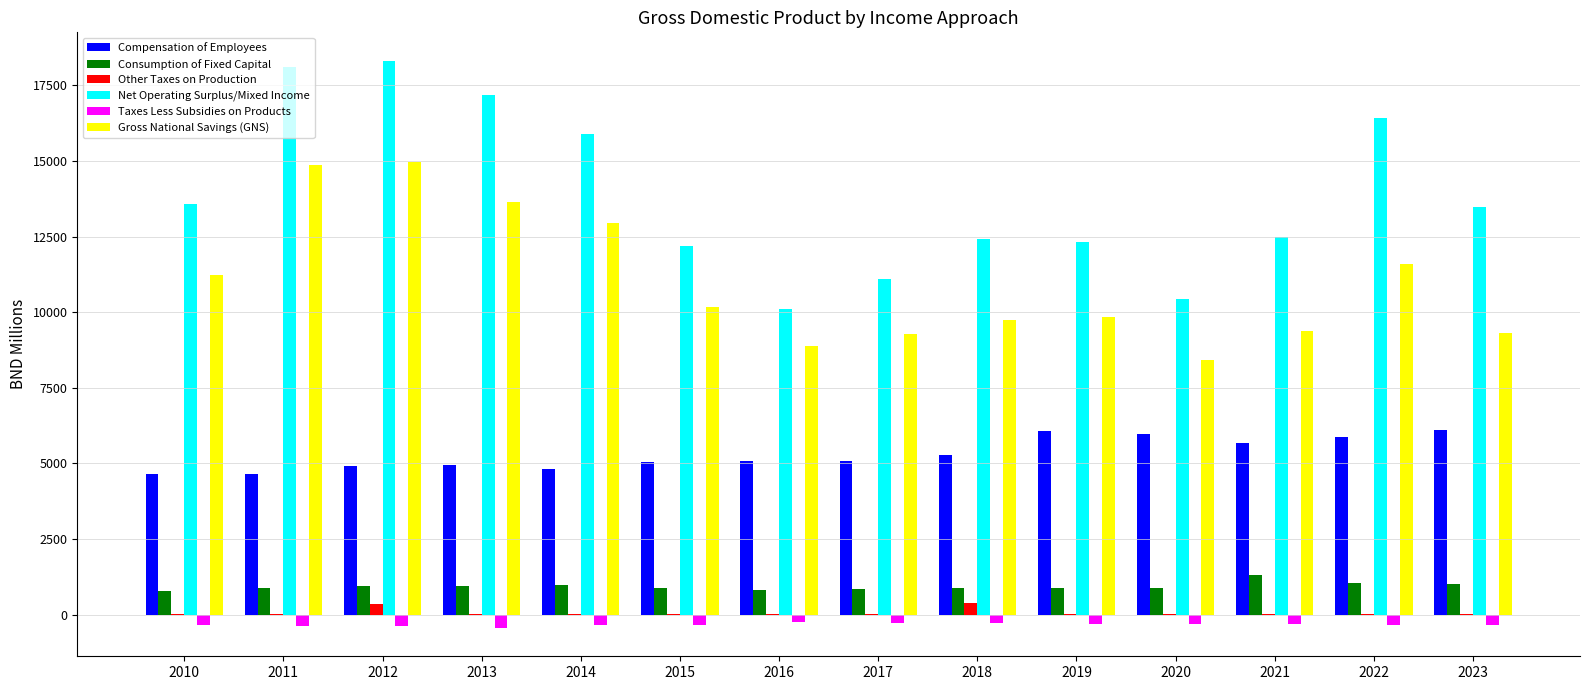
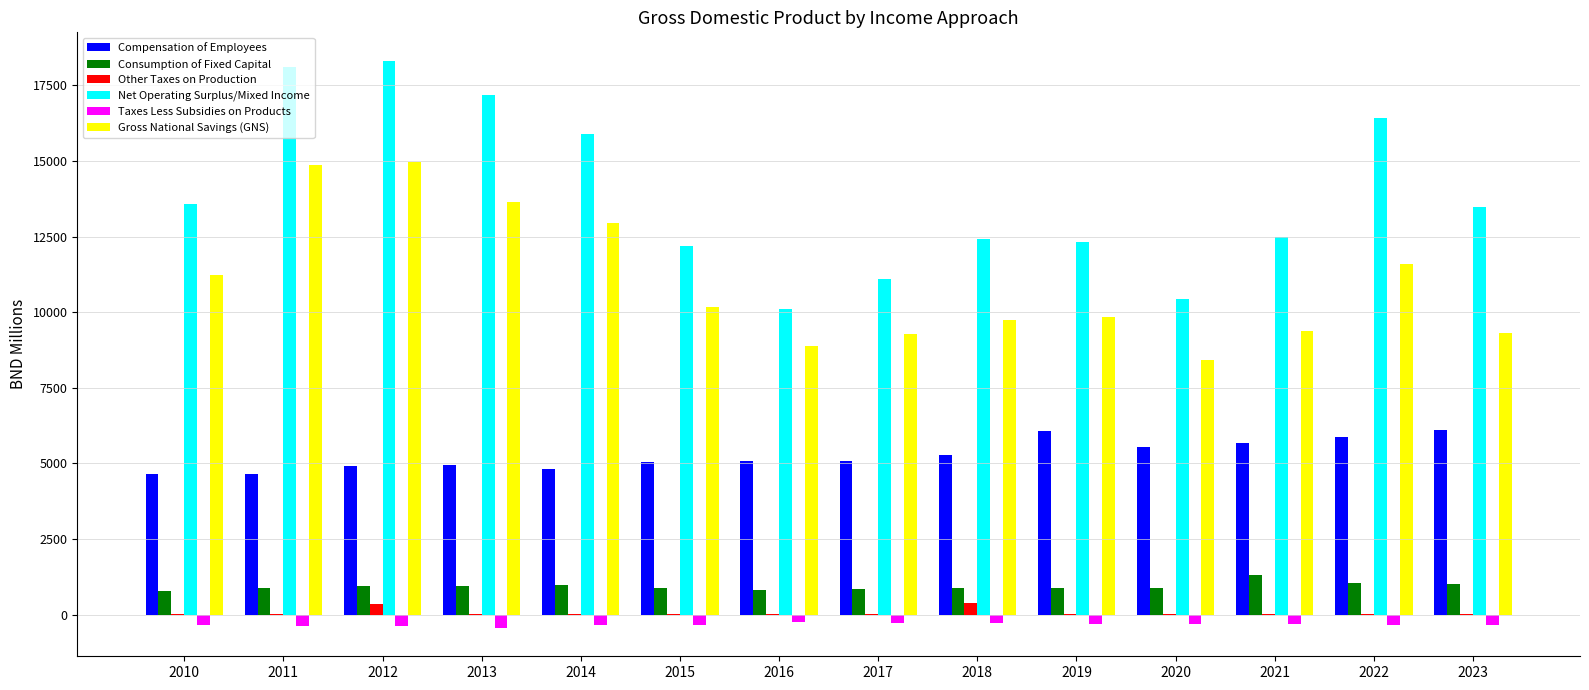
Compensation of Employees, 2020: 6000 -> 5600
